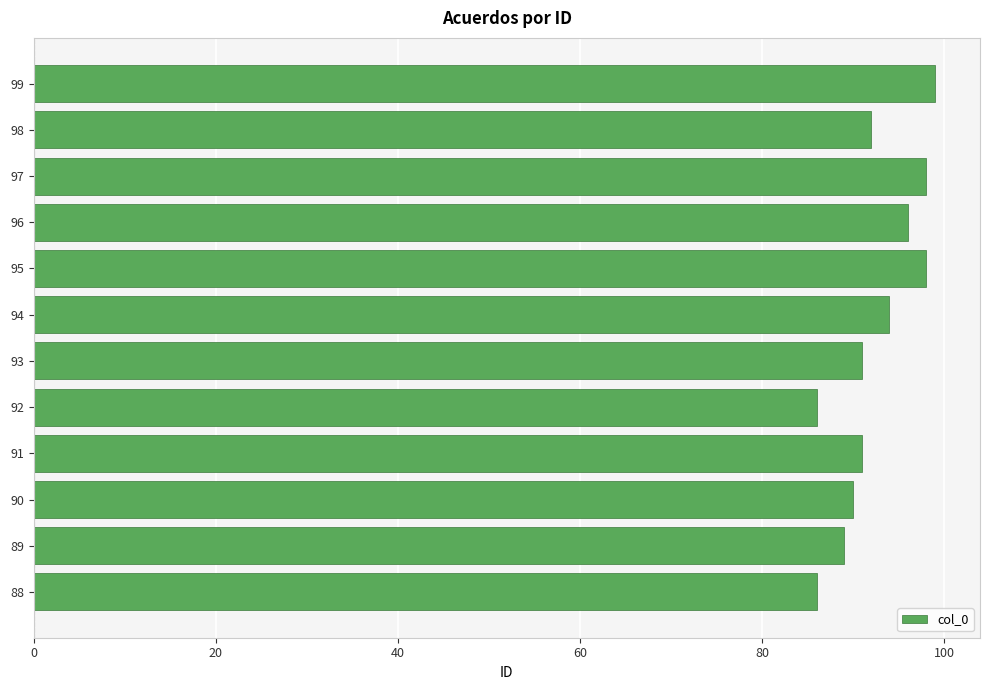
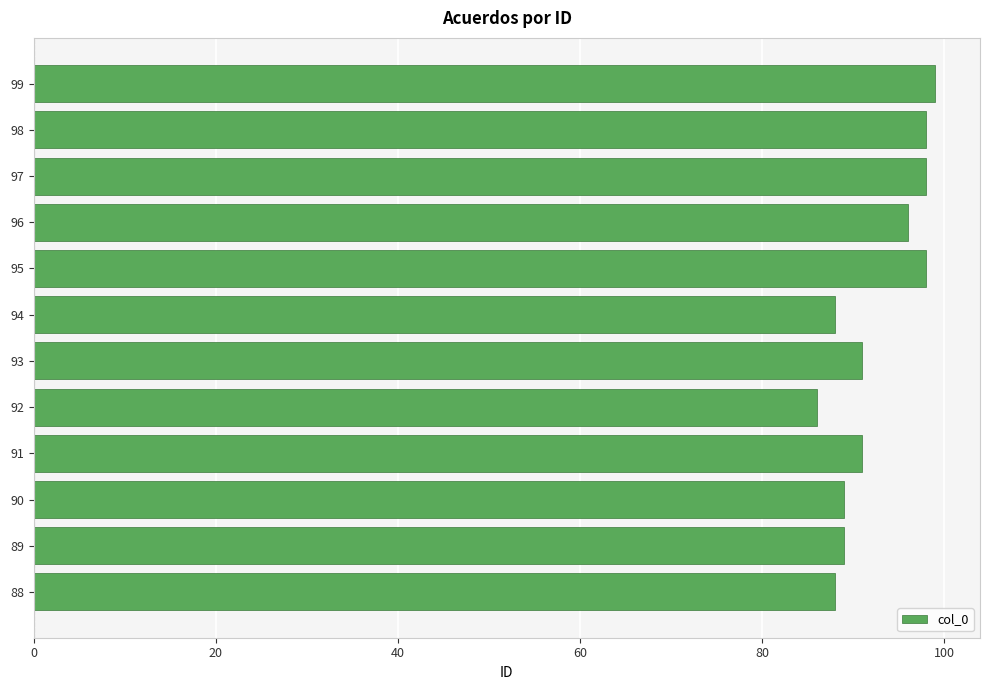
98: 92 -> 98
94: 94 -> 88
90: 90 -> 89
88: 86 -> 88
